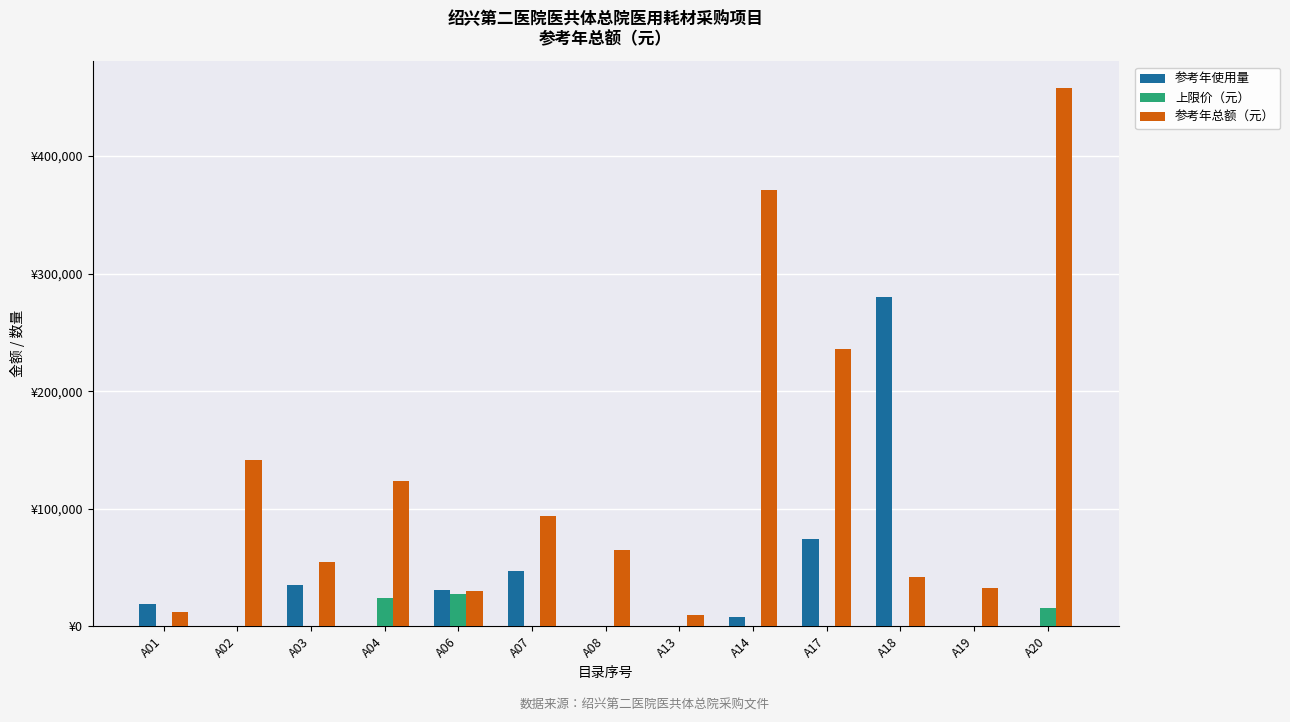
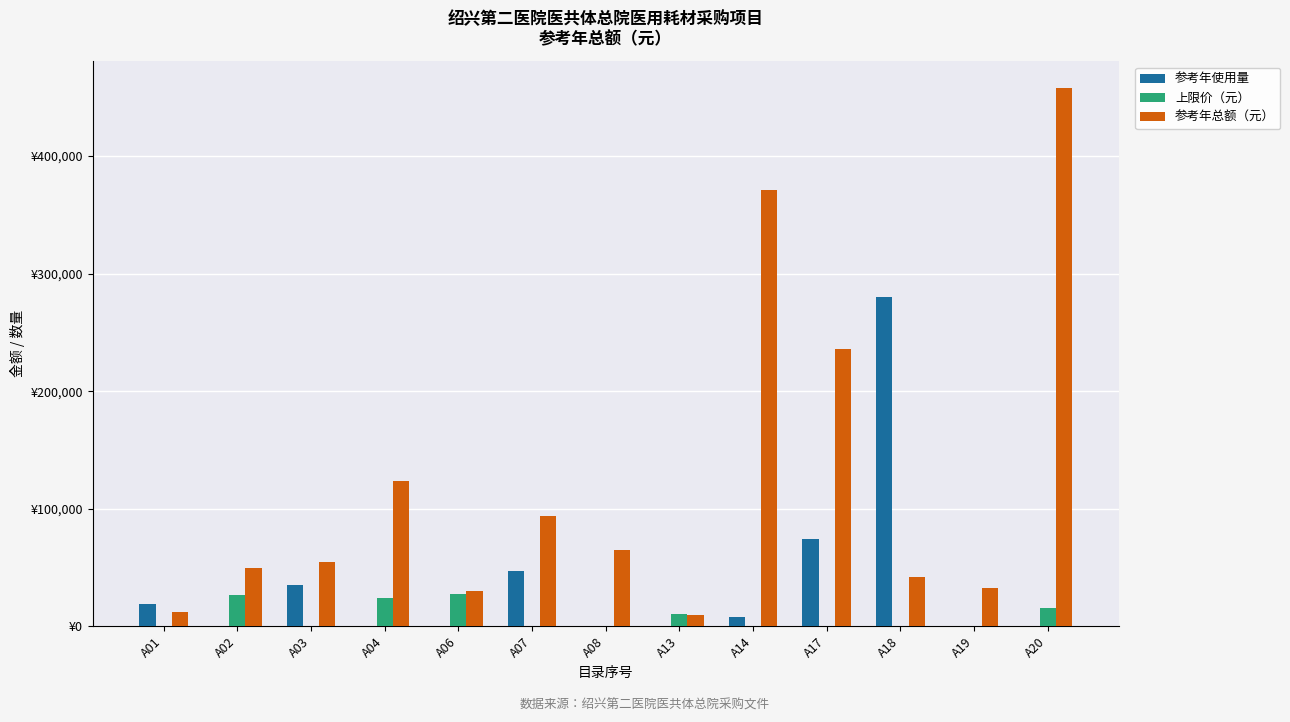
上限价（元）, A02: ¥0 -> ¥27,000
参考年总额（元）, A02: ¥142,000 -> ¥50,000
参考年使用量, A06: ¥31,000 -> ¥0
上限价（元）, A13: ¥0 -> ¥10,000
